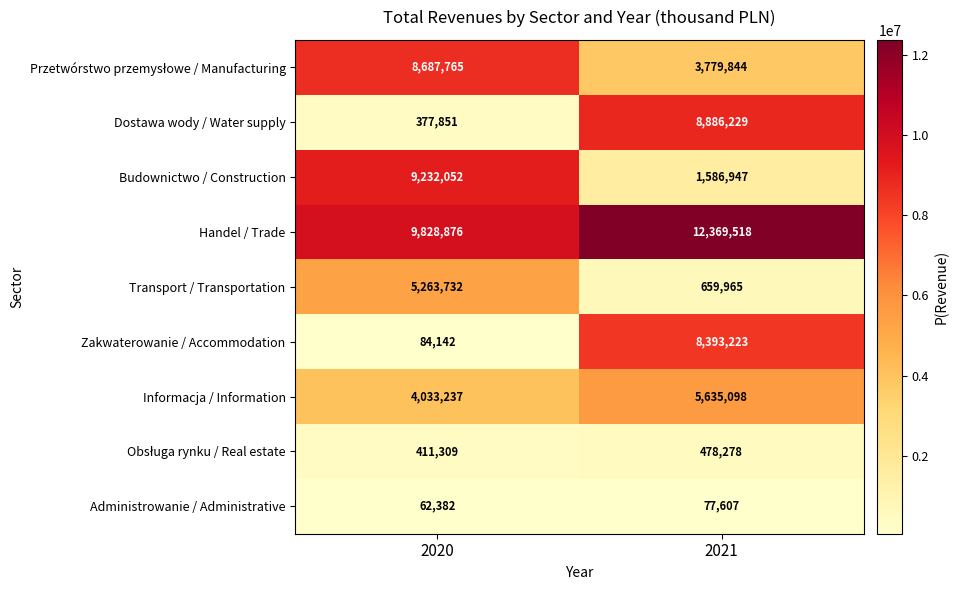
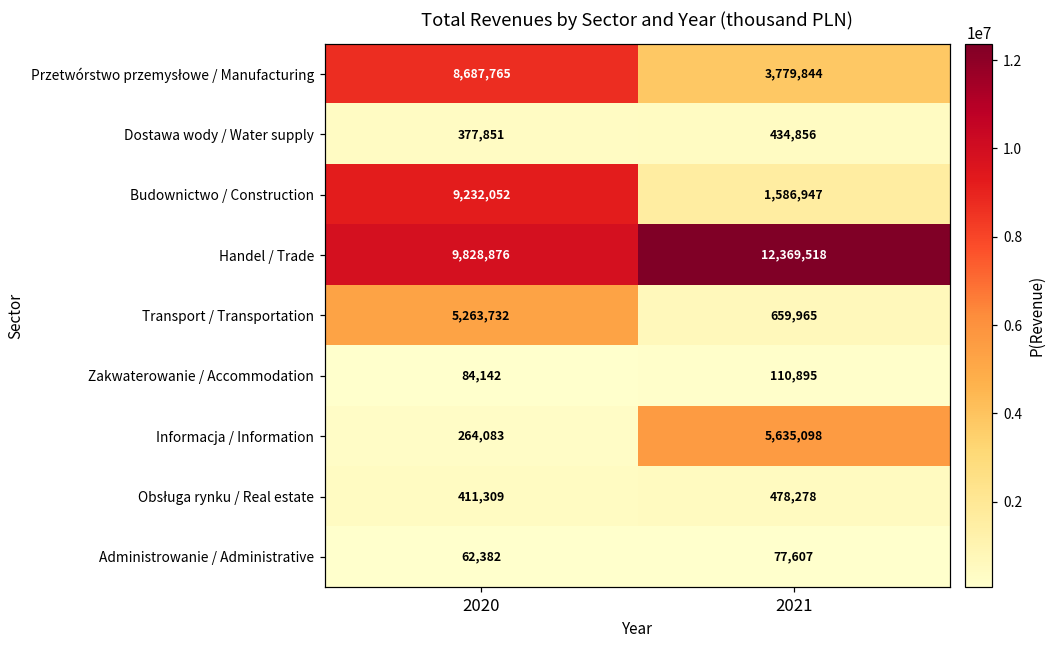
Dostawa wody / Water supply, 2021: 8,886,229 -> 434,856
Zakwaterowanie / Accommodation, 2021: 8,393,223 -> 110,895
Informacja / Information, 2020: 4,033,237 -> 264,083
